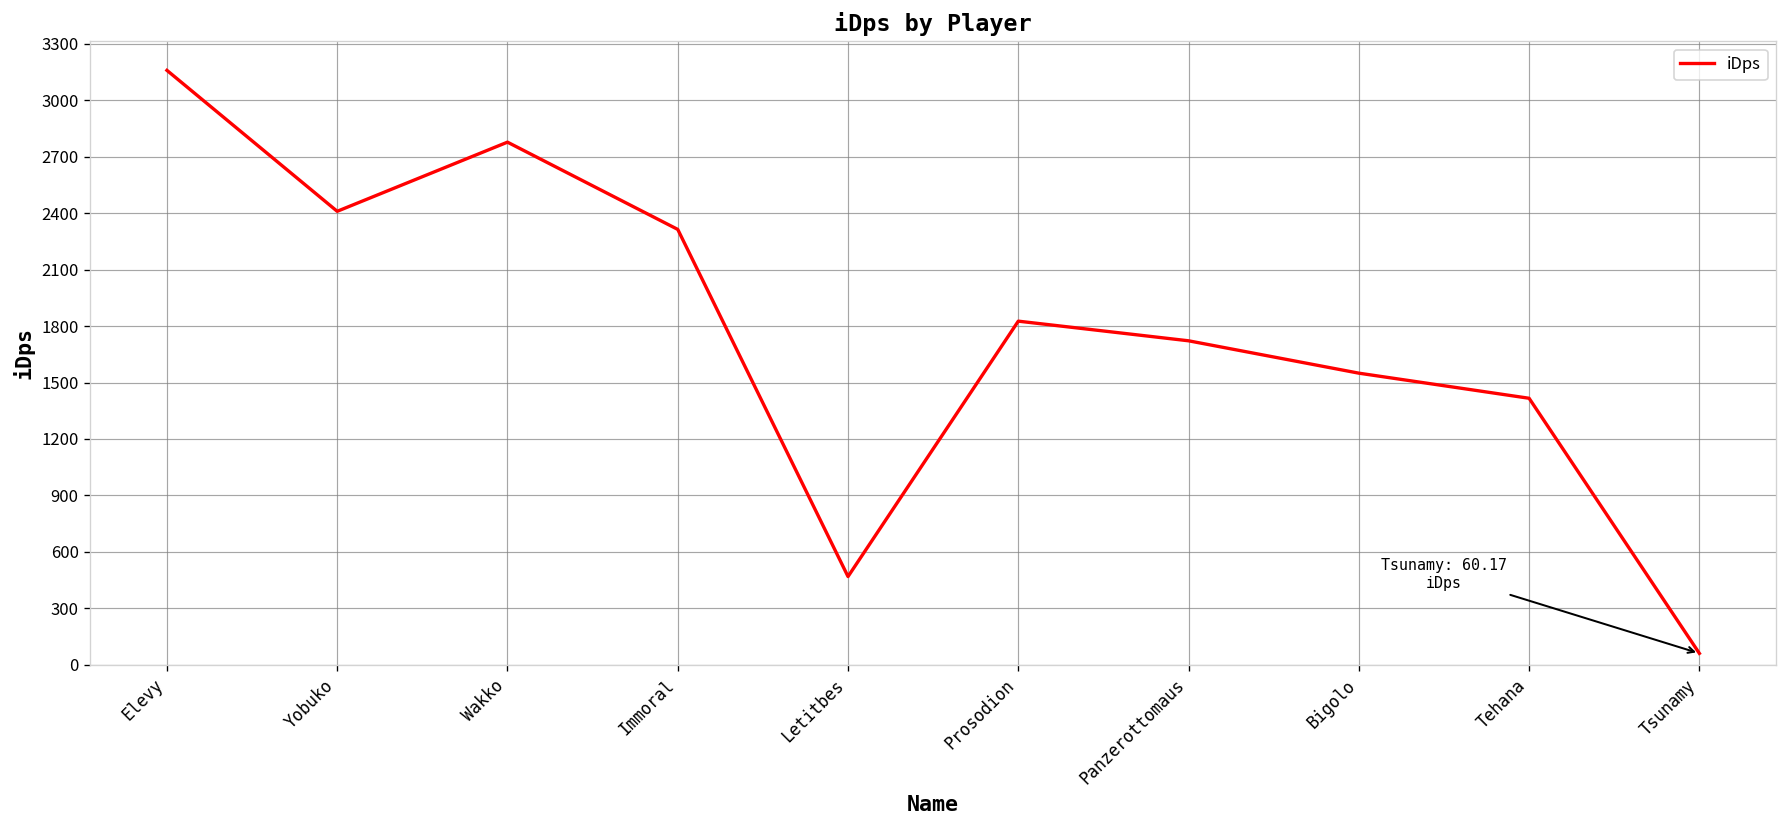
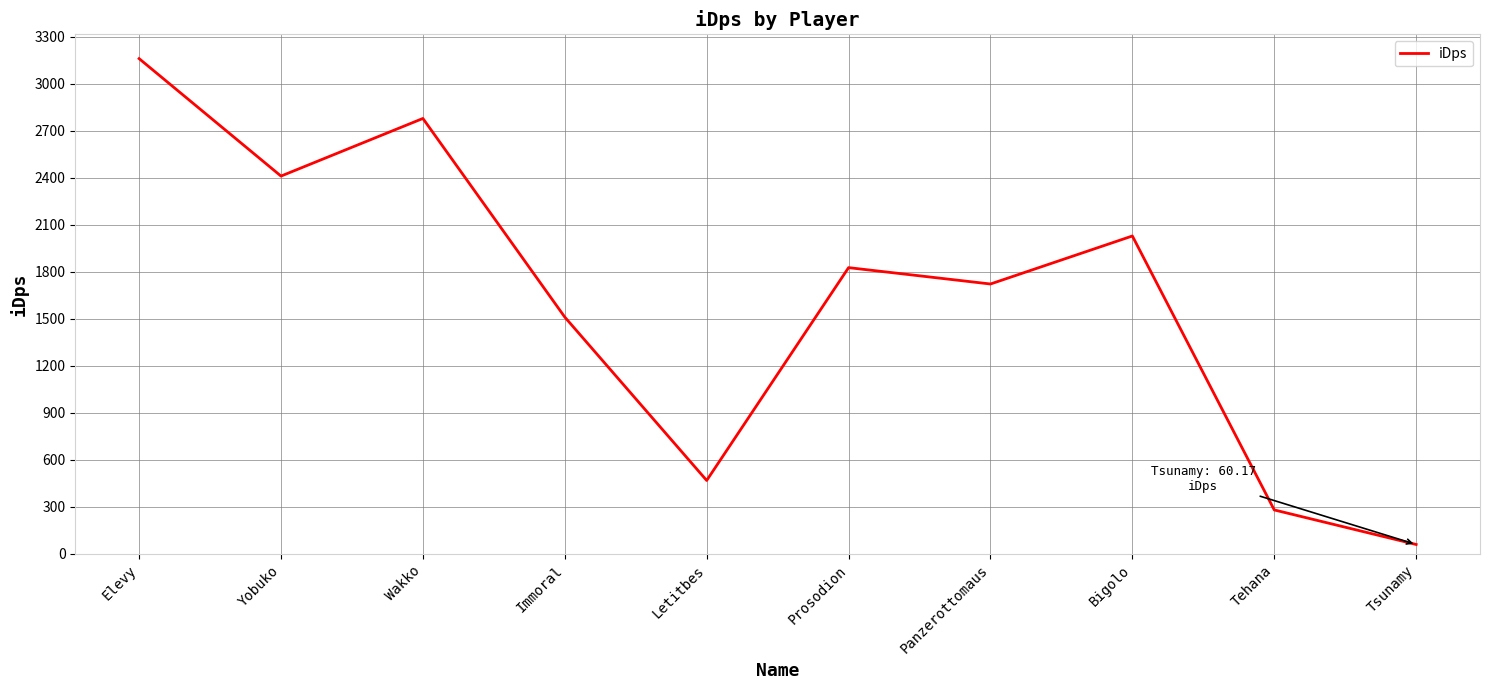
Immoral: 2310 -> 1510
Bigolo: 1550 -> 2030
Tehana: 1420 -> 280
